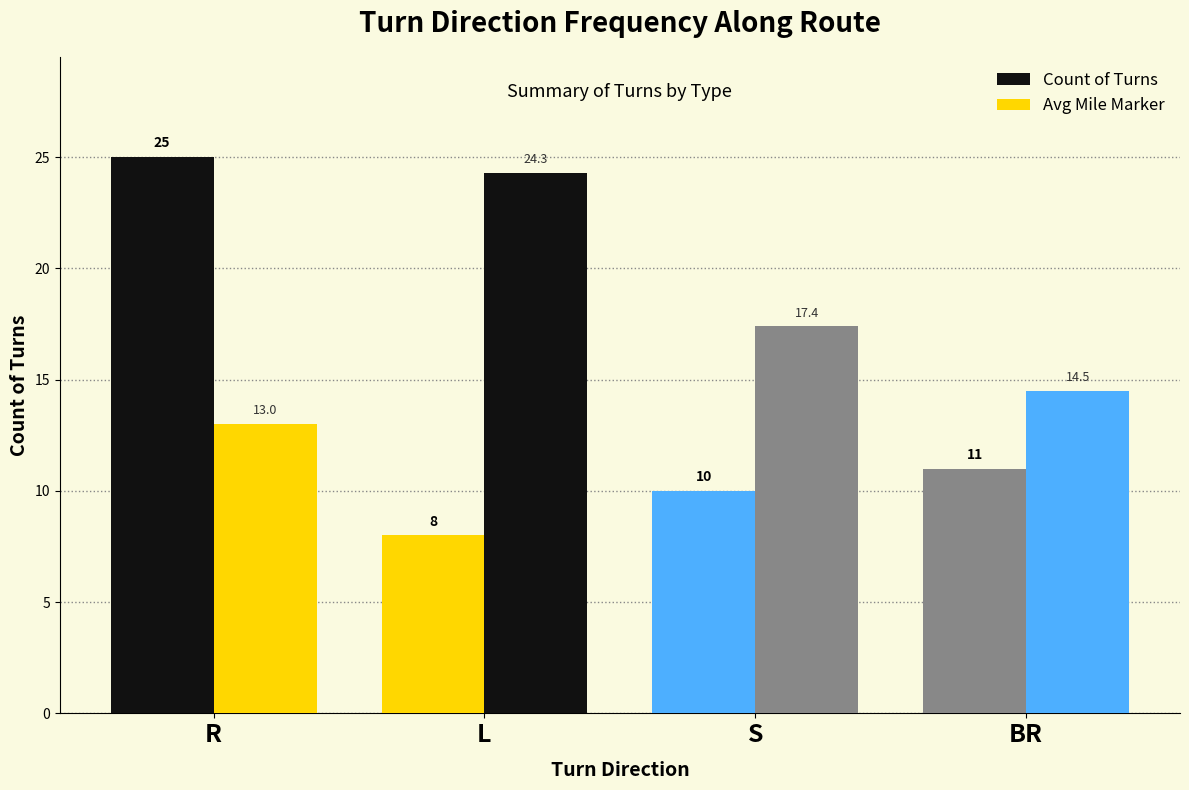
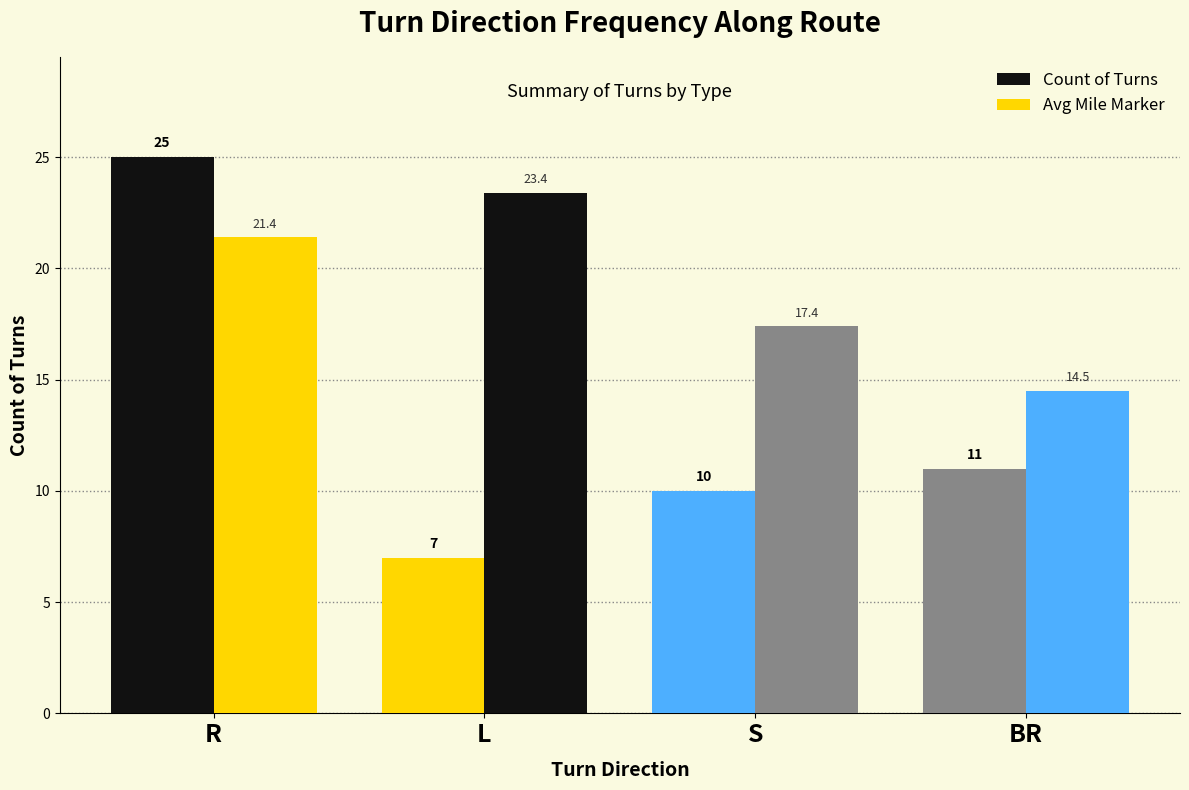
Avg Mile Marker, R: 13.0 -> 21.4
Count of Turns, L: 8 -> 7
Avg Mile Marker, L: 24.3 -> 23.4
